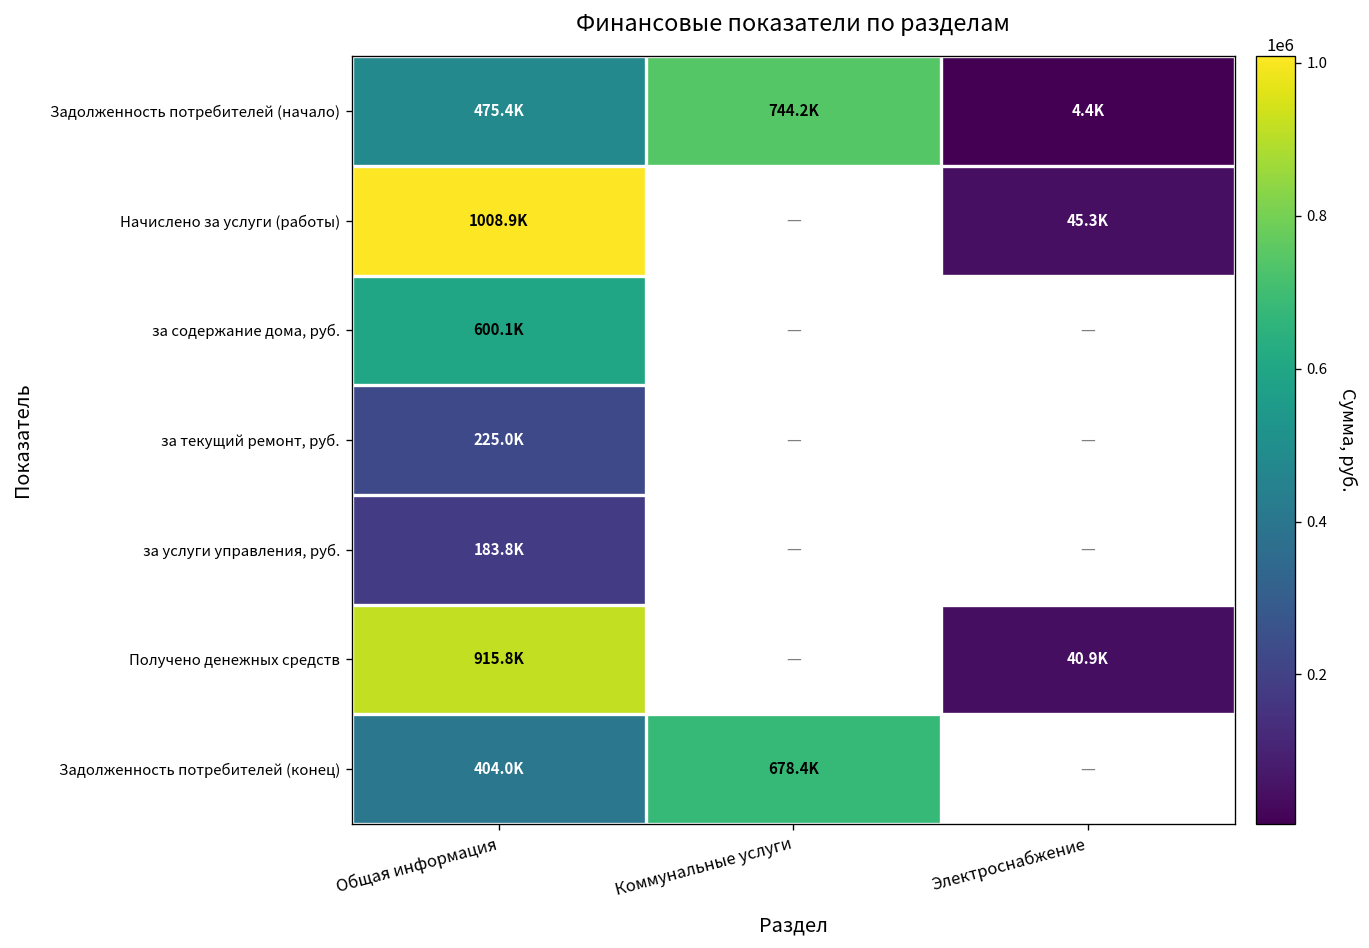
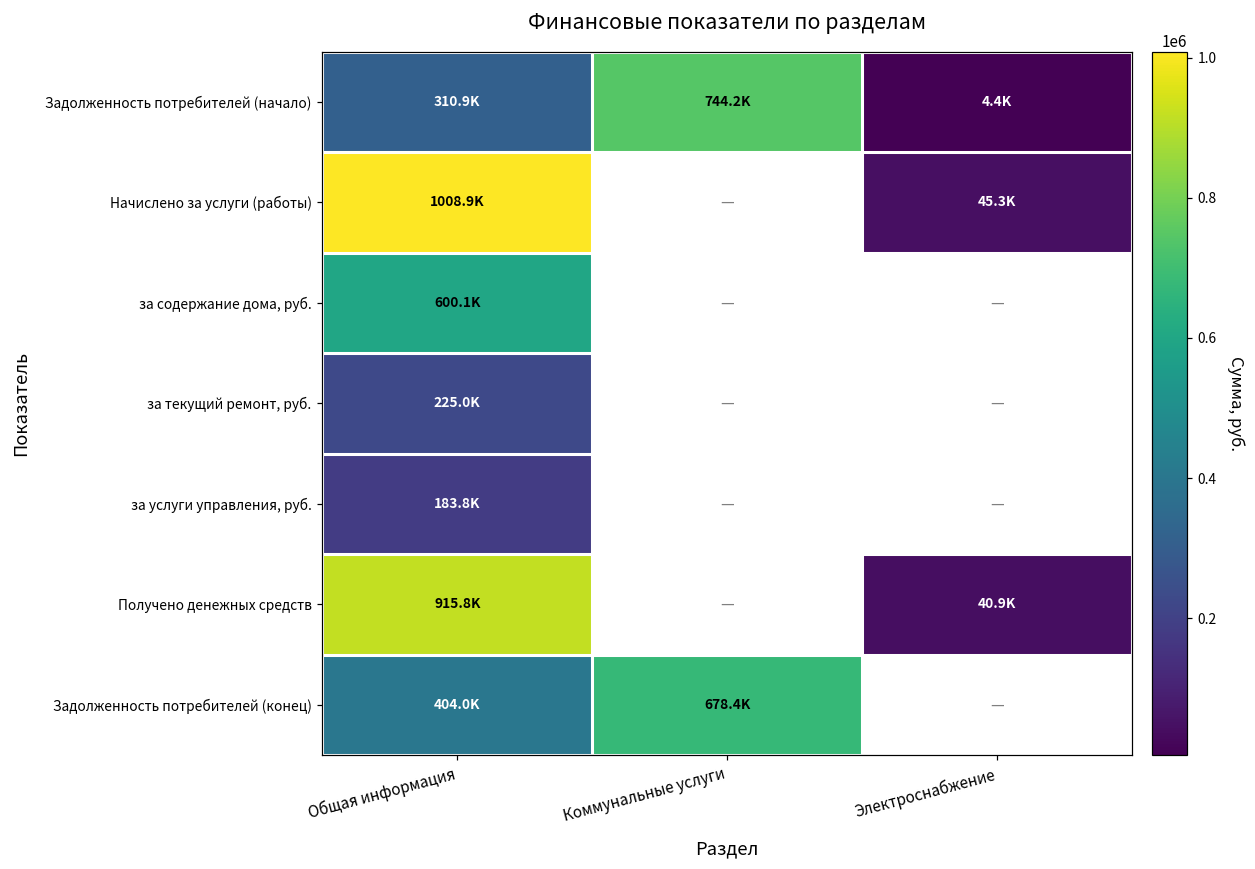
Задолженность потребителей (начало), Общая информация: 475.4K -> 310.9K
